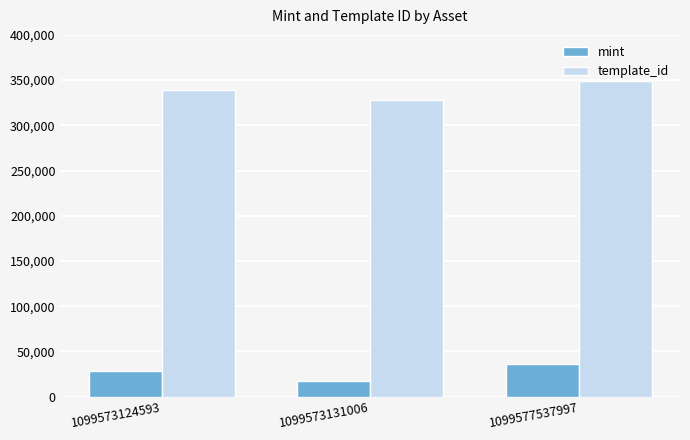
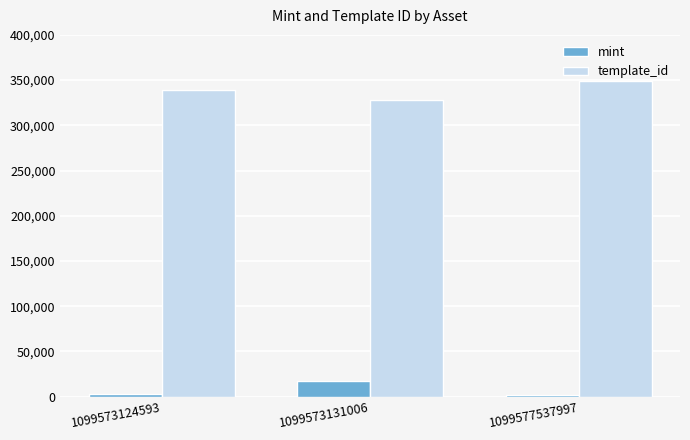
mint, 1099573124593: 30,000 -> 0
mint, 1099577537997: 40,000 -> 0
